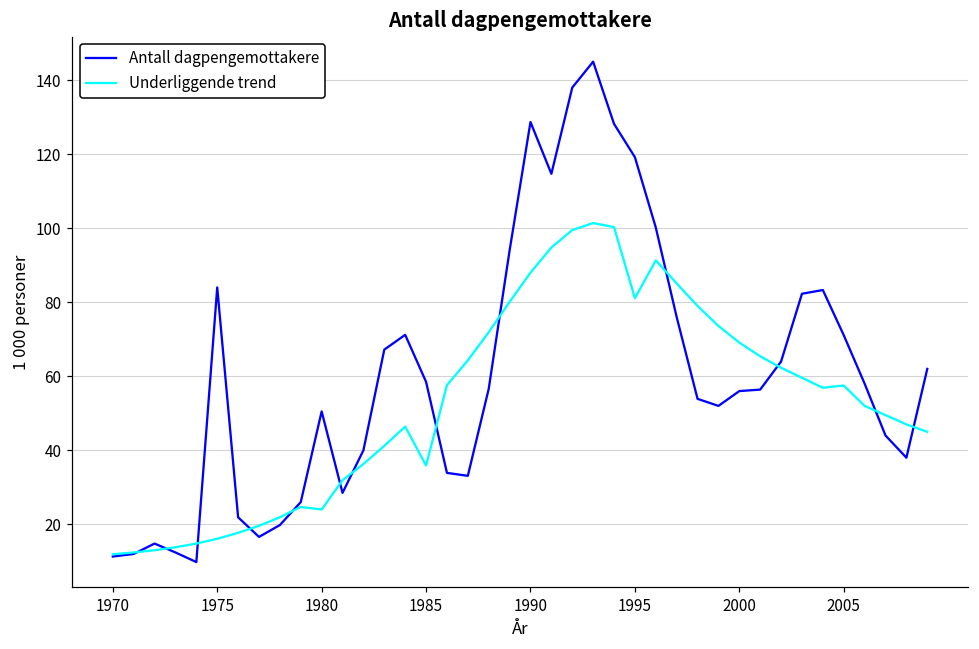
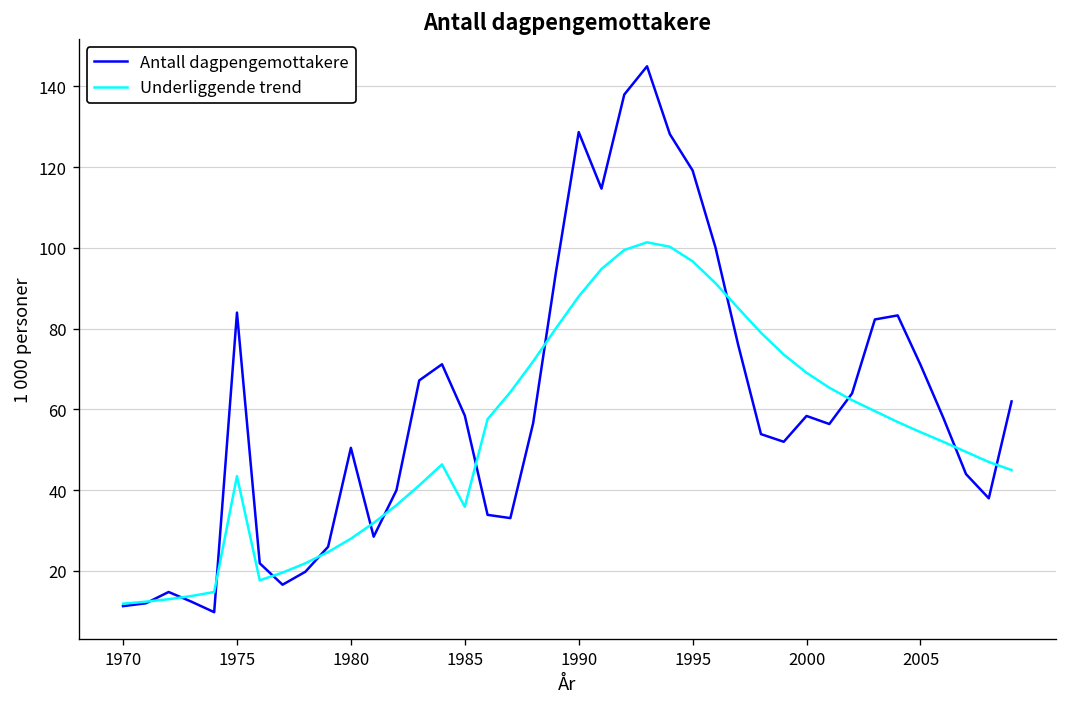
Underliggende trend, 1975: 16 -> 44
Underliggende trend, 1980: 24 -> 28
Underliggende trend, 1995: 81 -> 97
Antall dagpengemottakere, 2000: 56 -> 58
Underliggende trend, 2005: 58 -> 54
